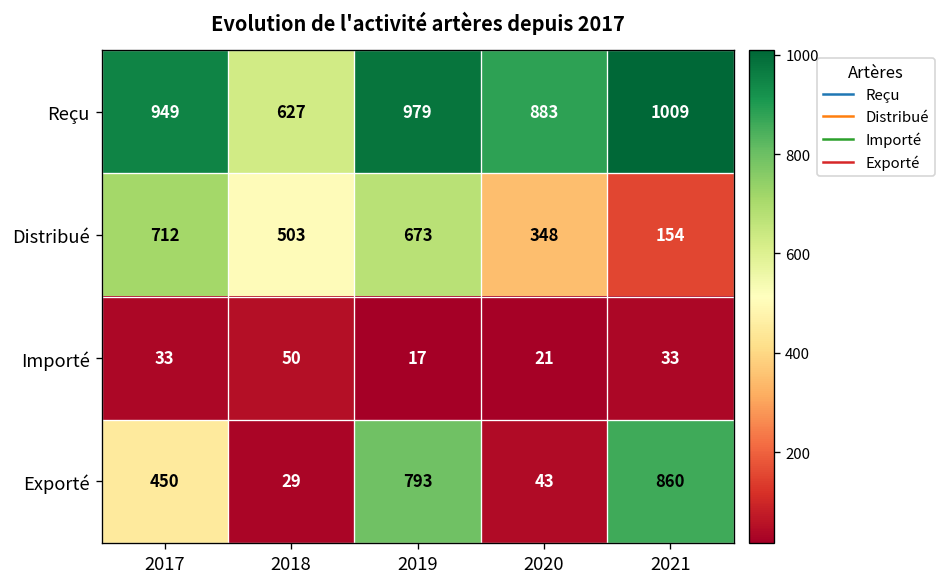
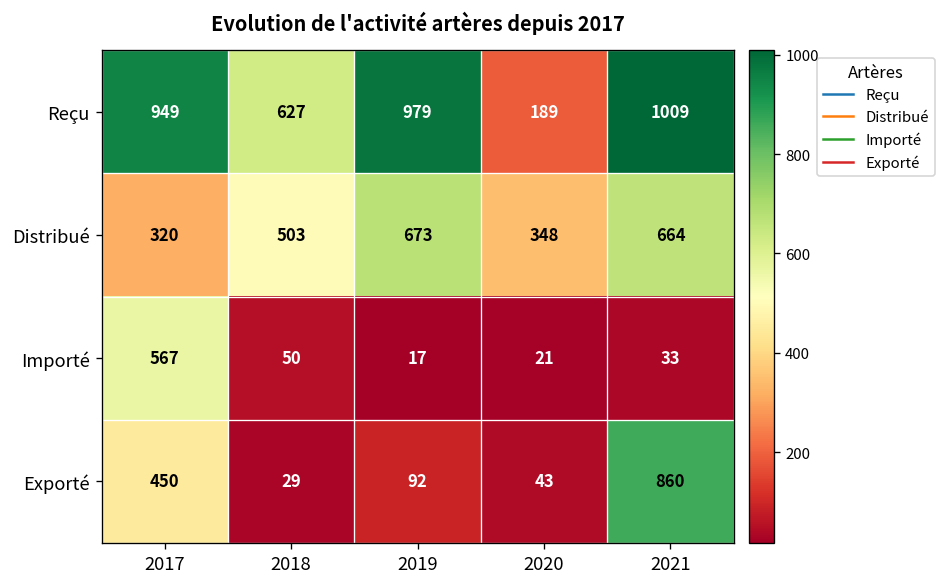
Reçu, 2020: 883 -> 189
Distribué, 2017: 712 -> 320
Distribué, 2021: 154 -> 664
Importé, 2017: 33 -> 567
Exporté, 2019: 793 -> 92
